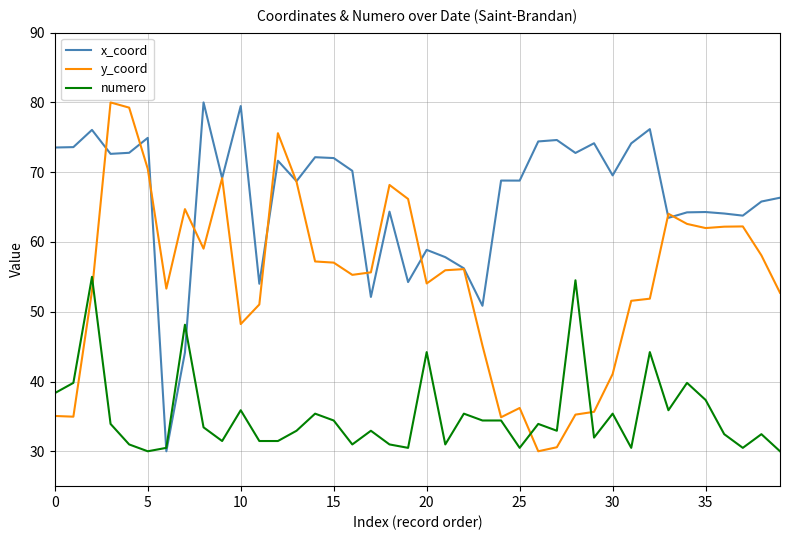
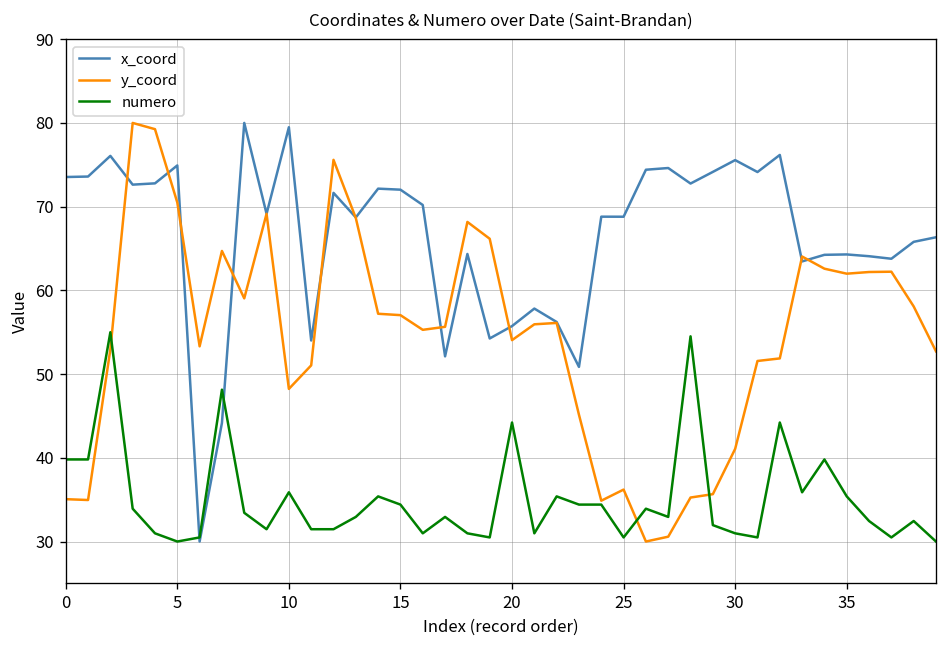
numero, 0: 38 -> 40
x_coord, 20: 59 -> 56
x_coord, 30: 70 -> 76
numero, 30: 35 -> 31
numero, 35: 37 -> 35
